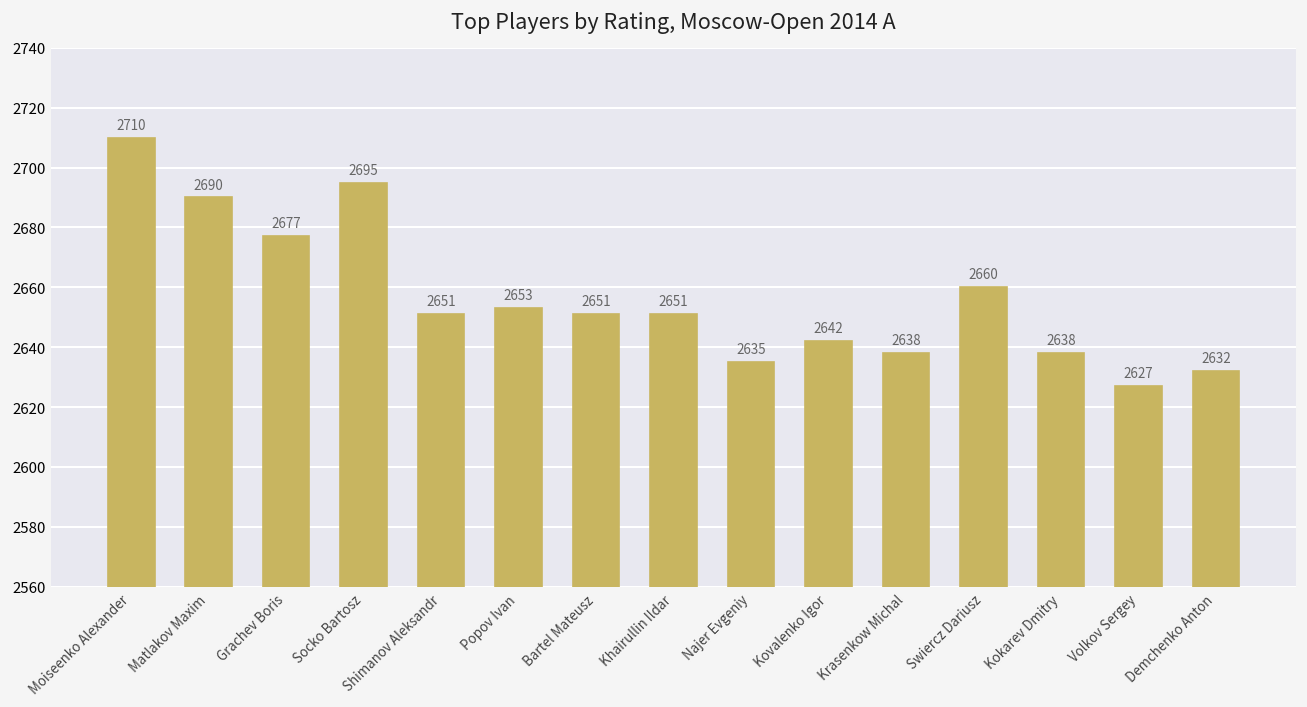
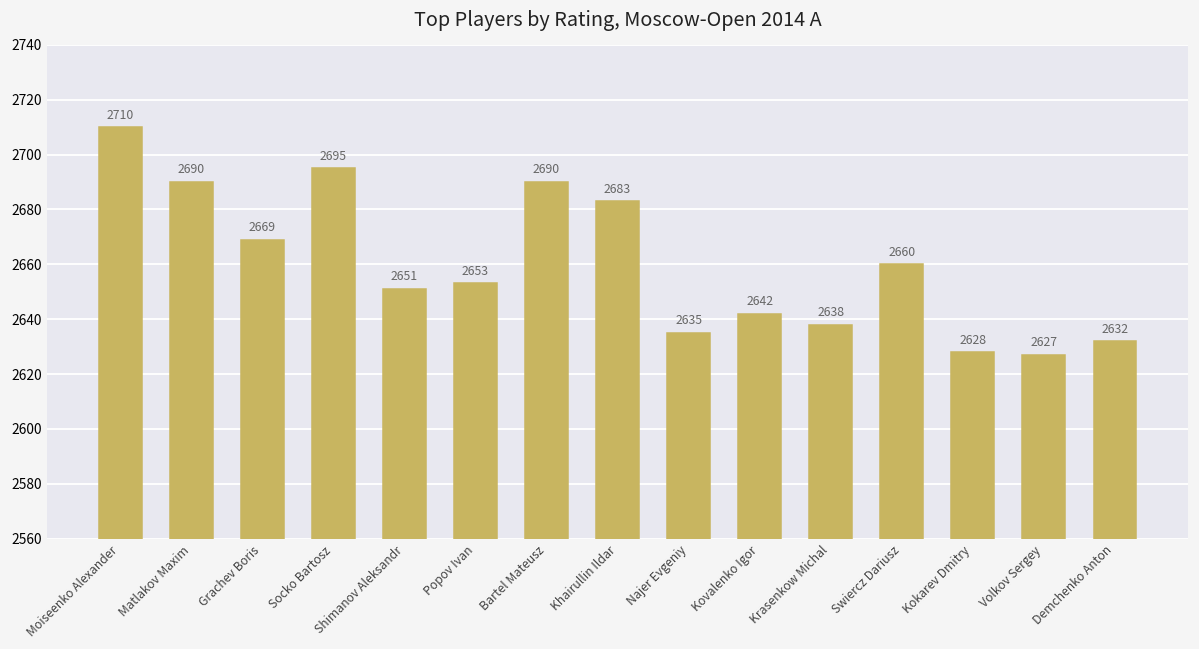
Grachev Boris: 2677 -> 2669
Bartel Mateusz: 2651 -> 2690
Khairullin Ildar: 2651 -> 2683
Kokarev Dmitry: 2638 -> 2628
